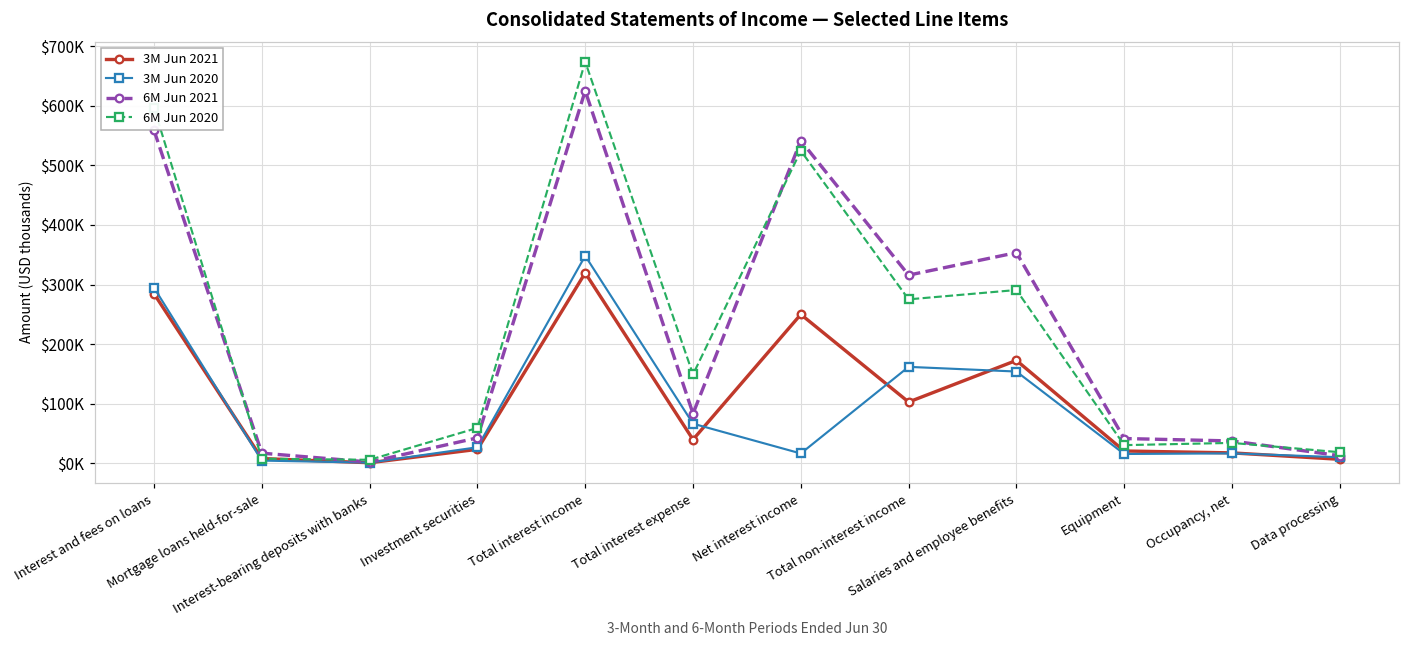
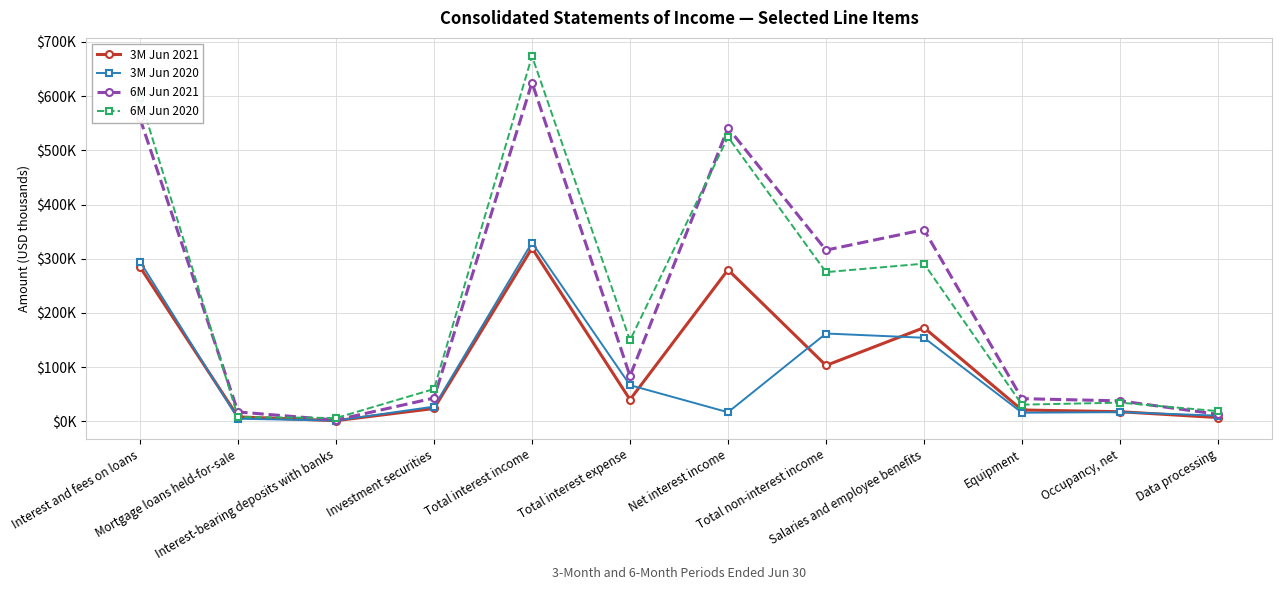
3M Jun 2020, Total interest income: $350000 -> $330000
3M Jun 2021, Net interest income: $250000 -> $280000
